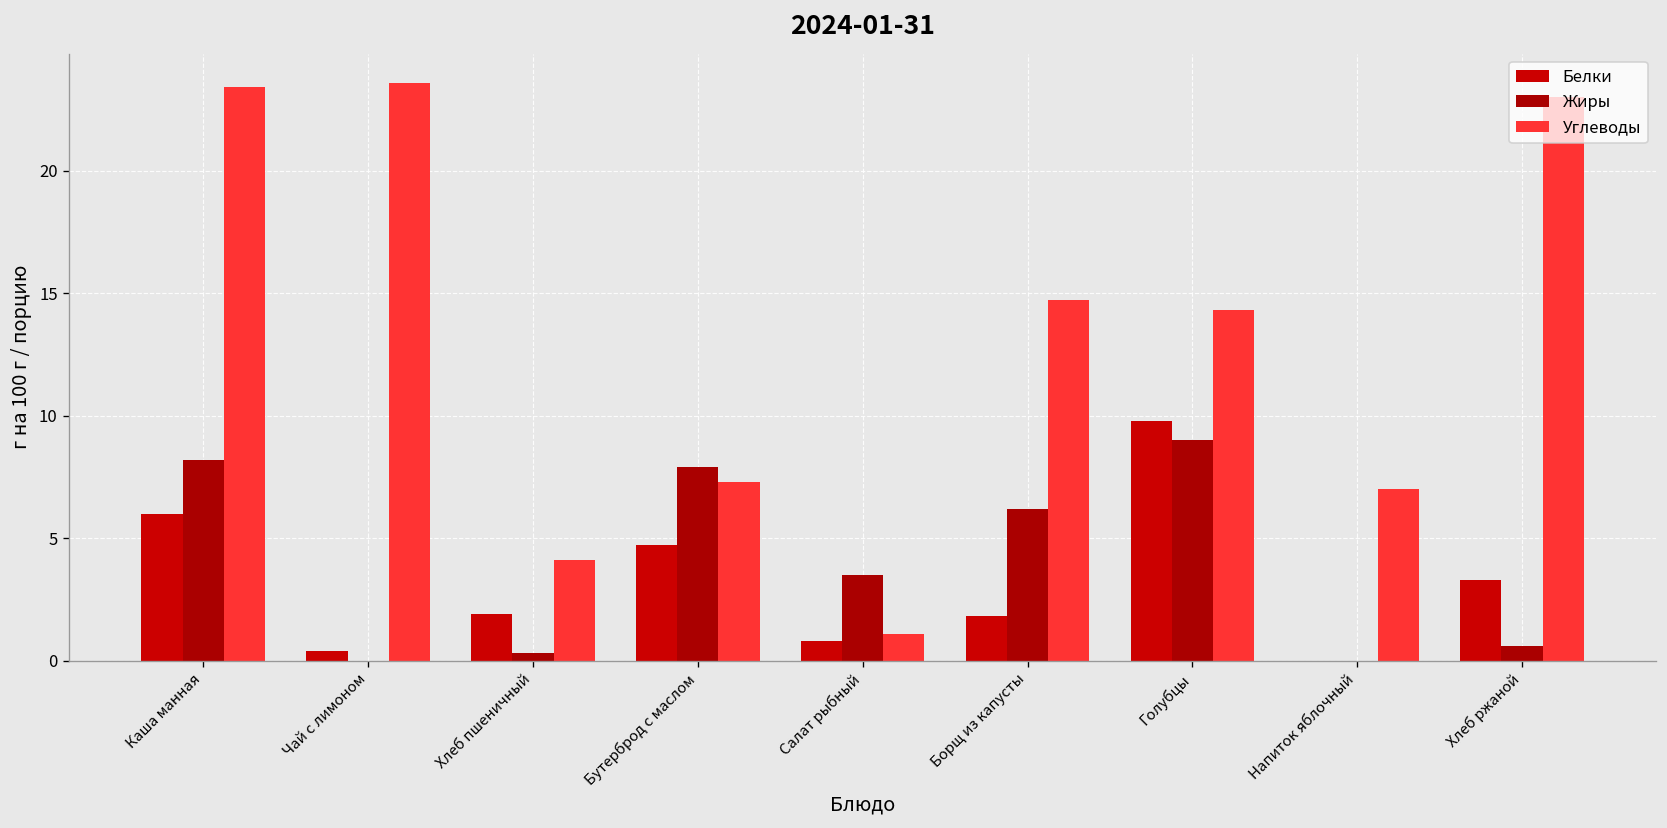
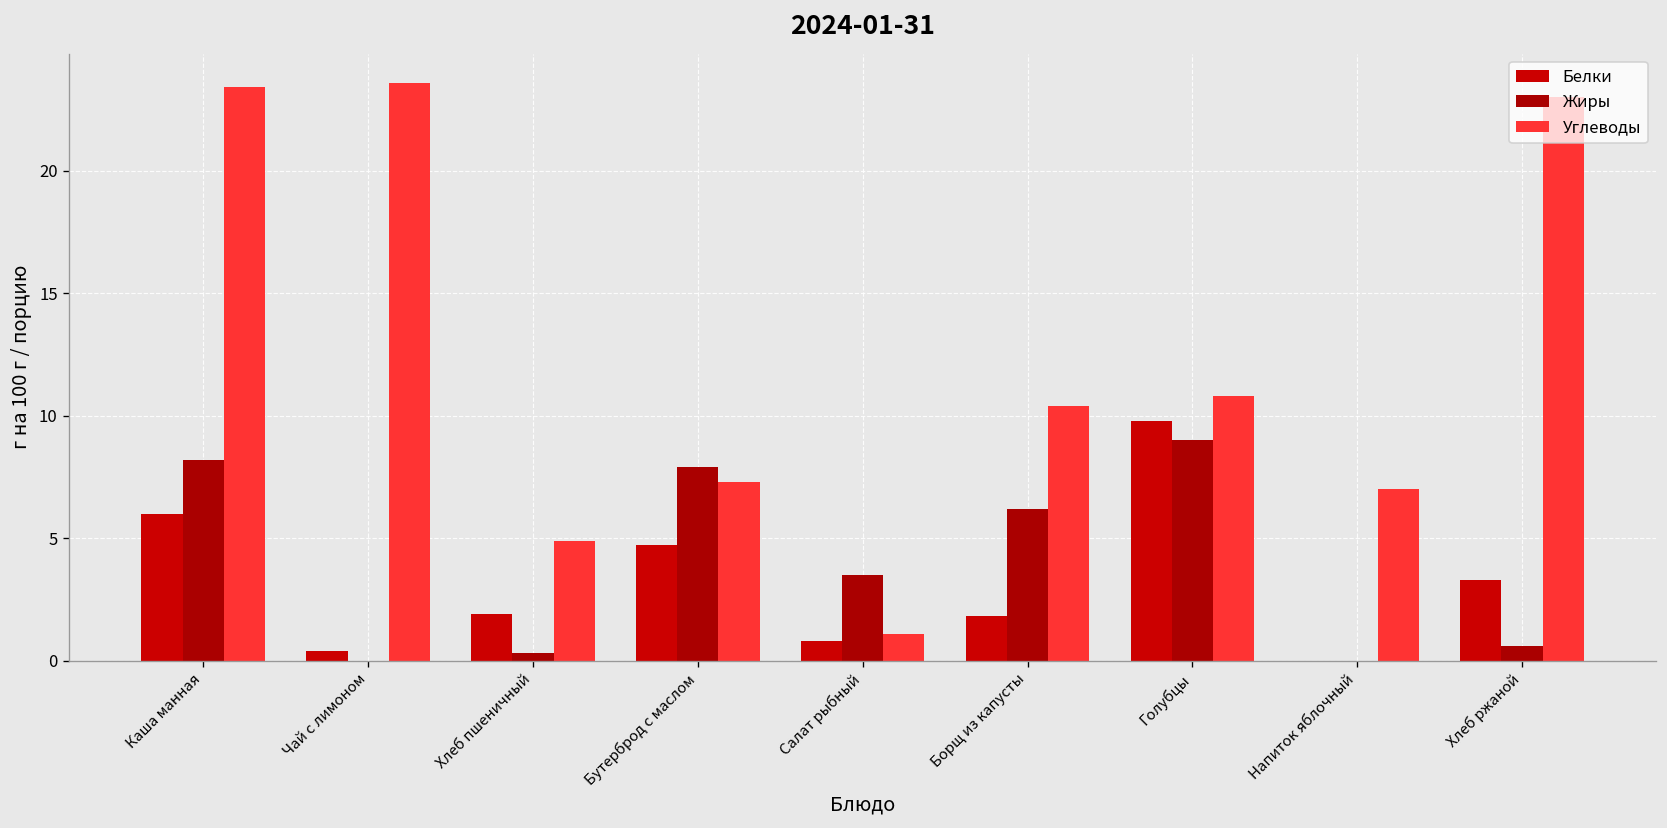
Углеводы, Хлеб пшеничный: 4.1 -> 4.9
Углеводы, Борщ из капусты: 14.7 -> 10.4
Углеводы, Голубцы: 14.3 -> 10.8
